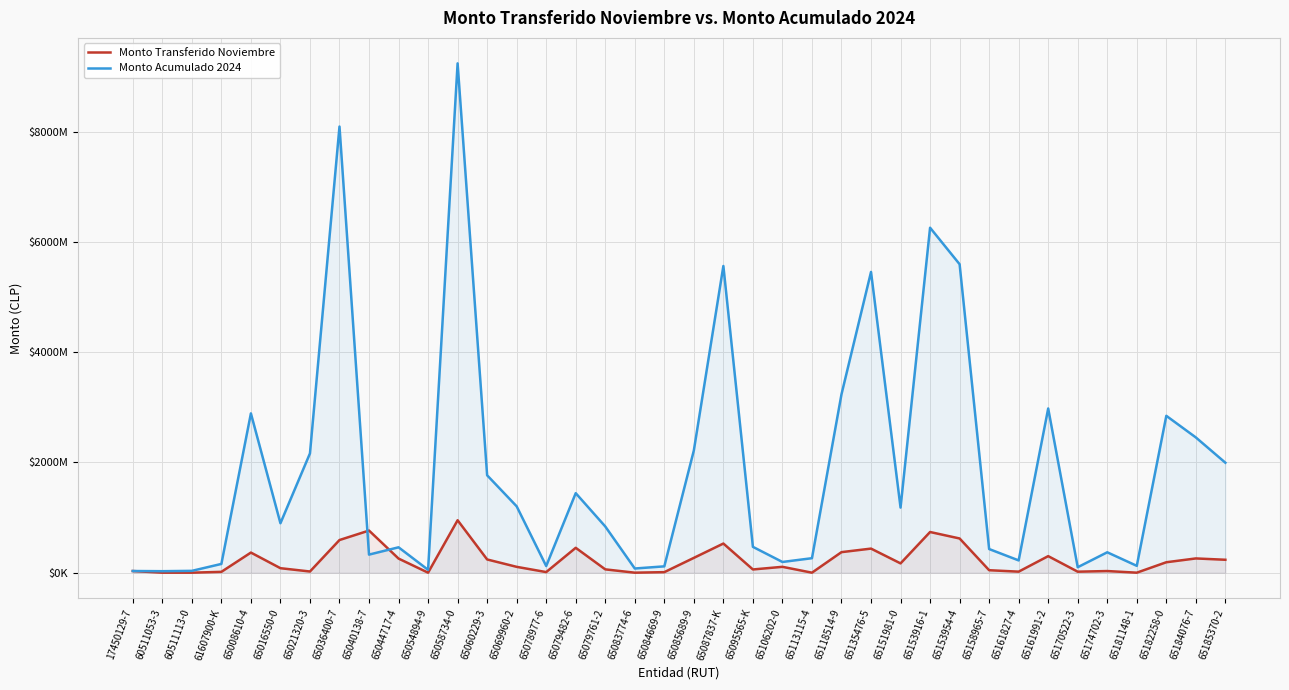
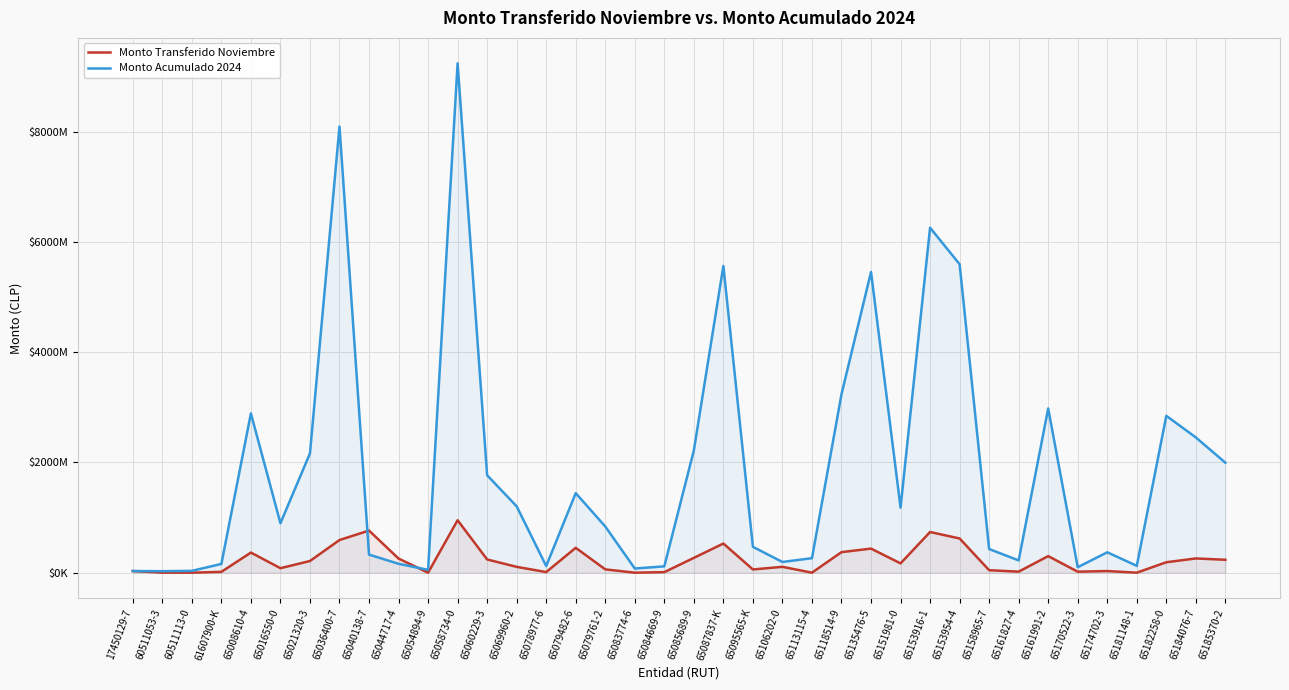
Monto Transferido Noviembre, 65021320-3: $0 -> $200000000
Monto Acumulado 2024, 65044717-4: $500000000 -> $200000000
